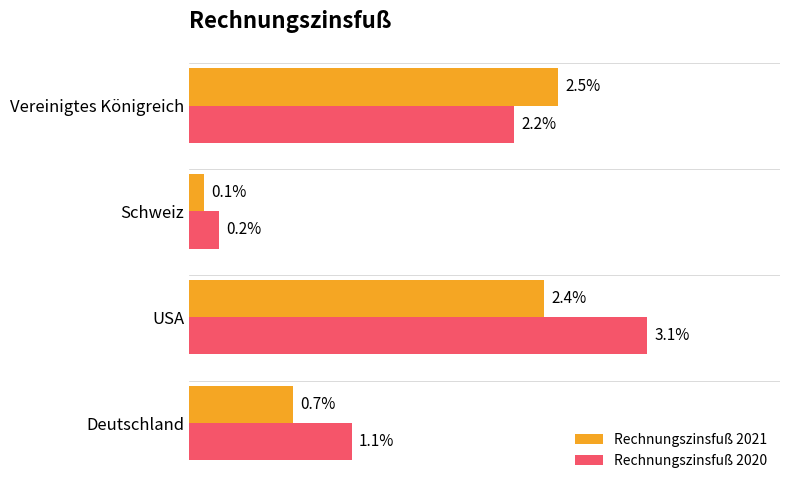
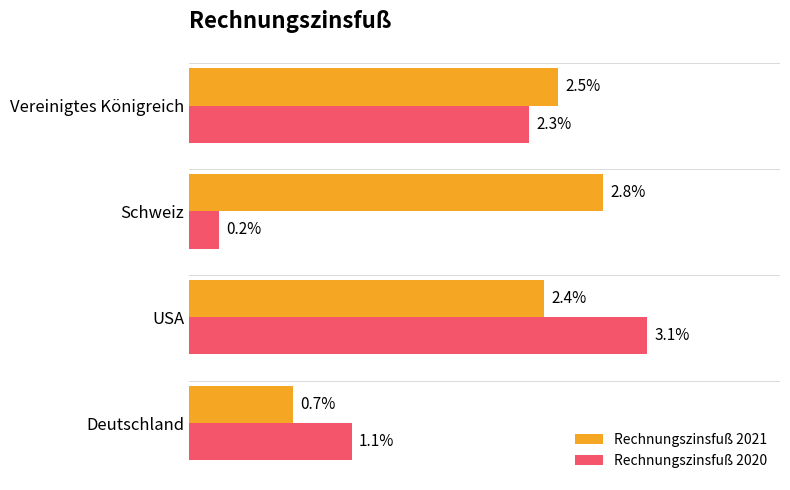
Rechnungszinsfuß 2020, Vereinigtes Königreich: 2.2% -> 2.3%
Rechnungszinsfuß 2021, Schweiz: 0.1% -> 2.8%
